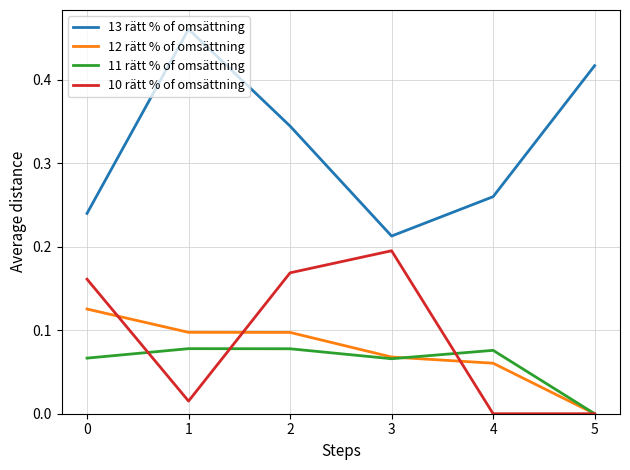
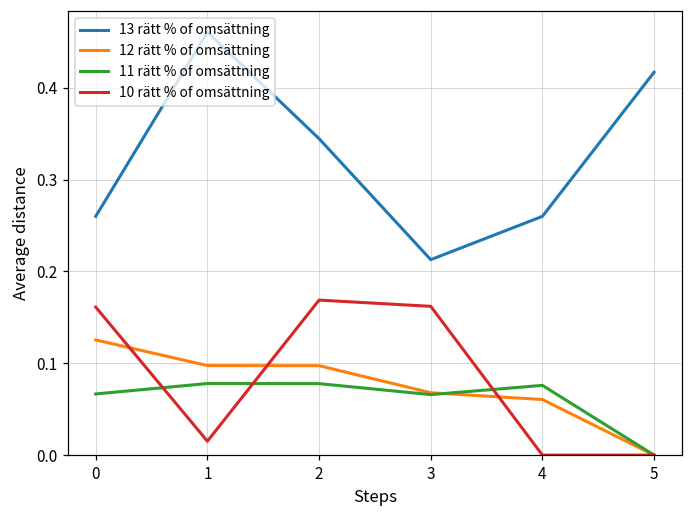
13 rätt % of omsättning, 0: 0.24 -> 0.26
10 rätt % of omsättning, 3: 0.20 -> 0.16
